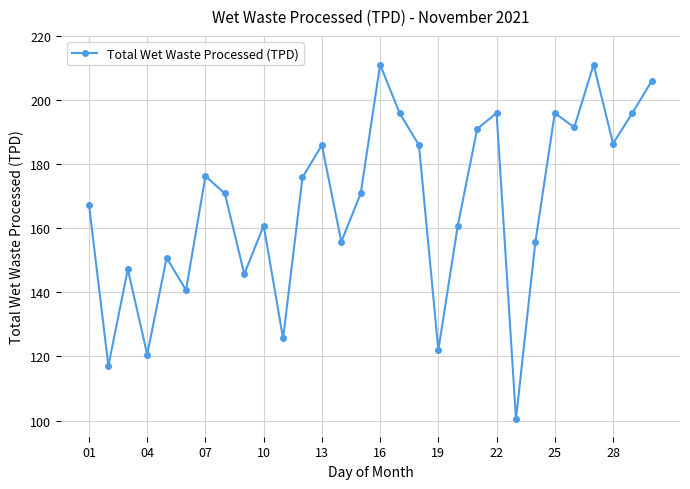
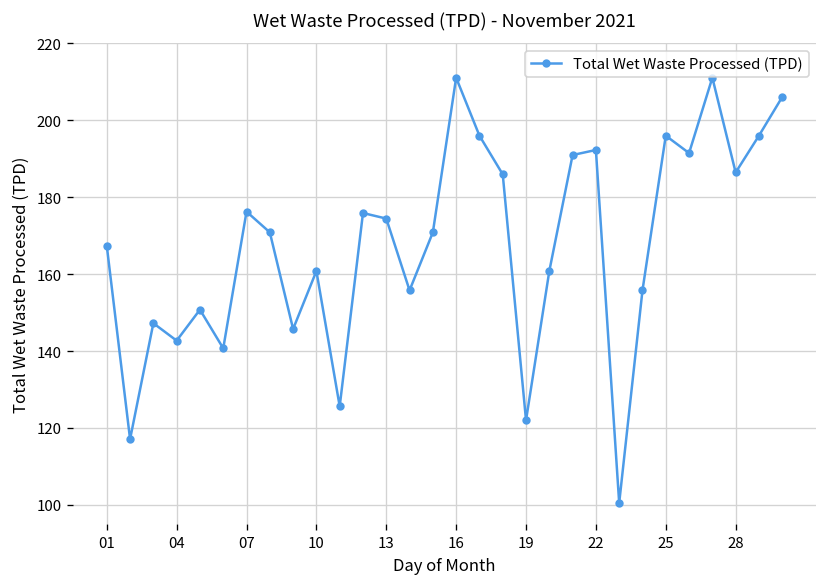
04: 121 -> 143
13: 186 -> 174
22: 196 -> 192
